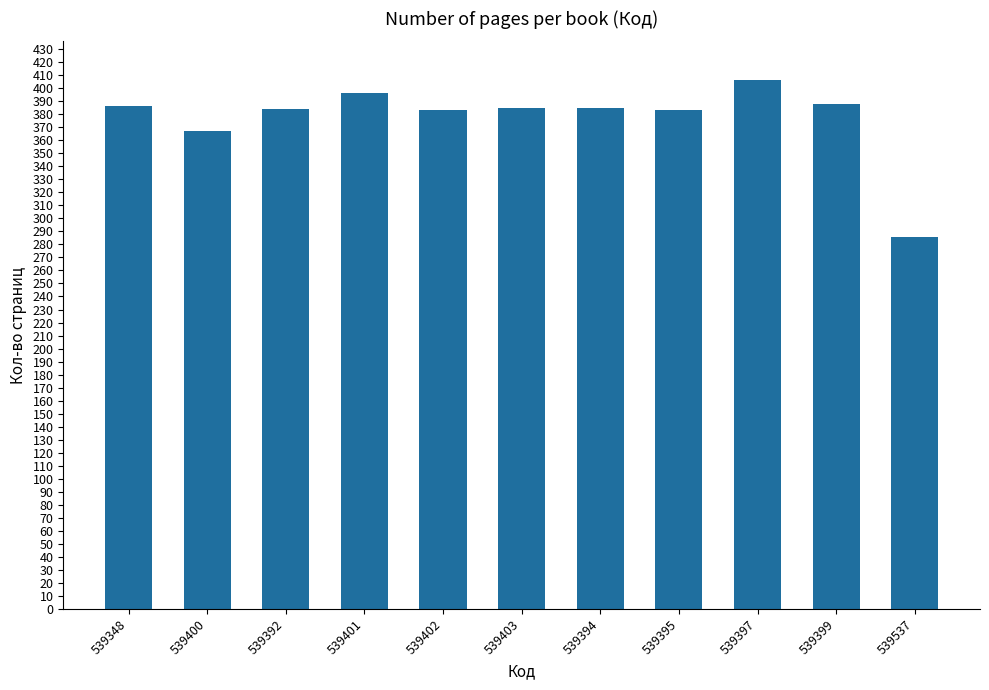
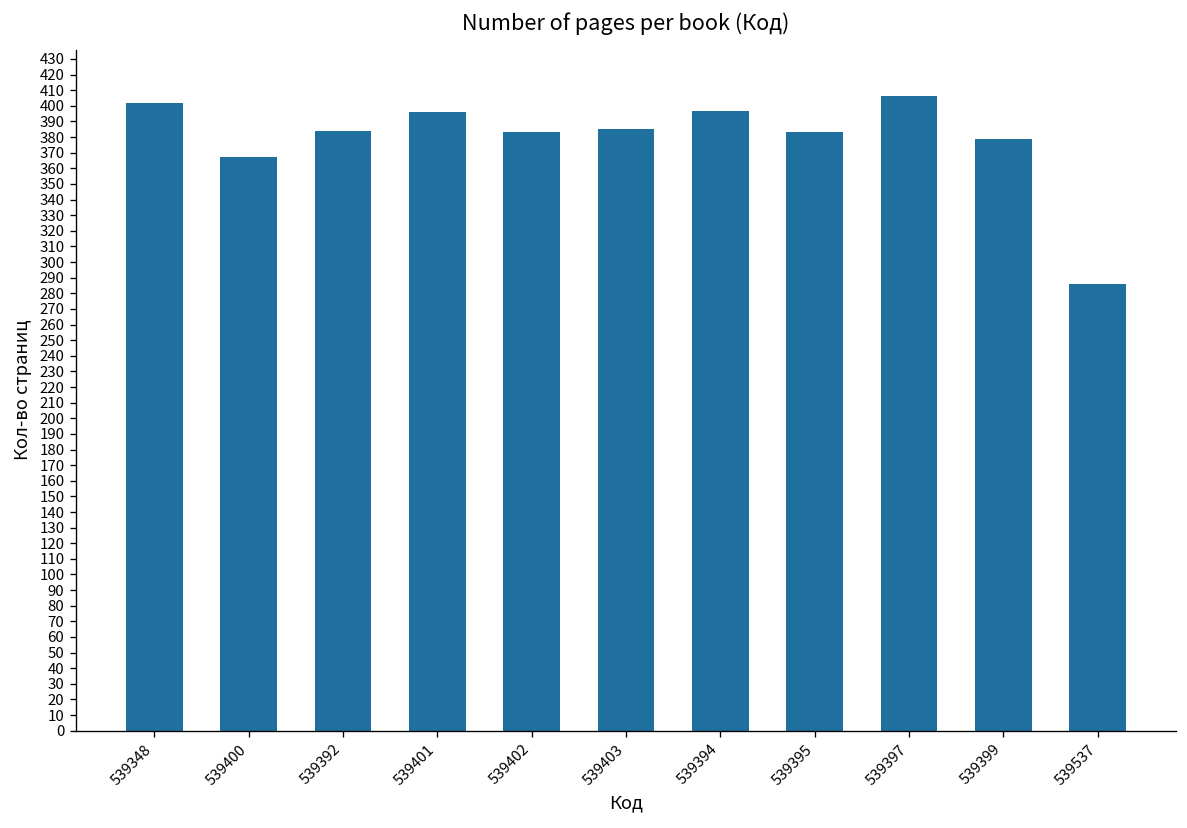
539348: 386 -> 402
539394: 385 -> 397
539399: 388 -> 379
